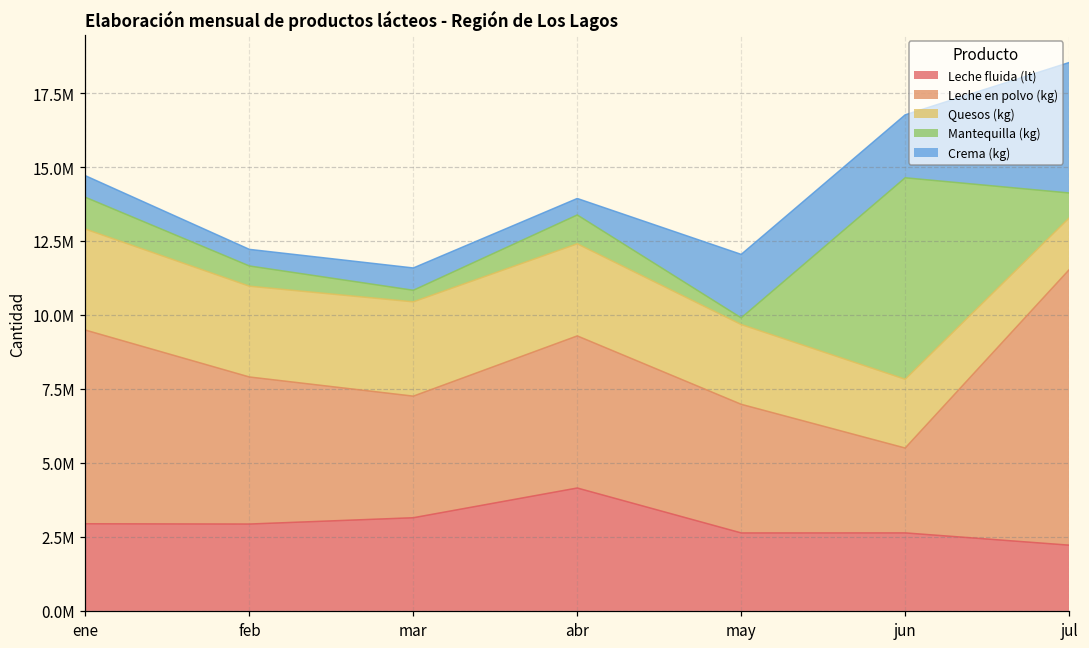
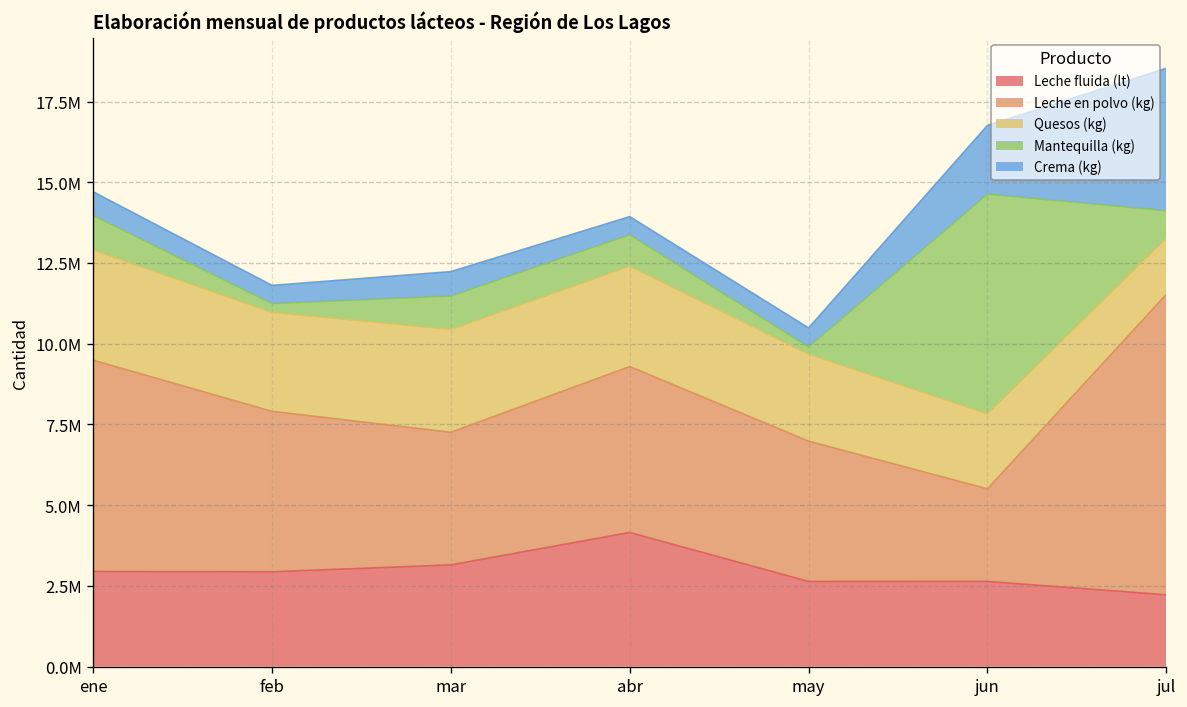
Mantequilla (kg), feb: 700000 -> 300000
Mantequilla (kg), mar: 400000 -> 1000000
Crema (kg), may: 2100000 -> 600000
